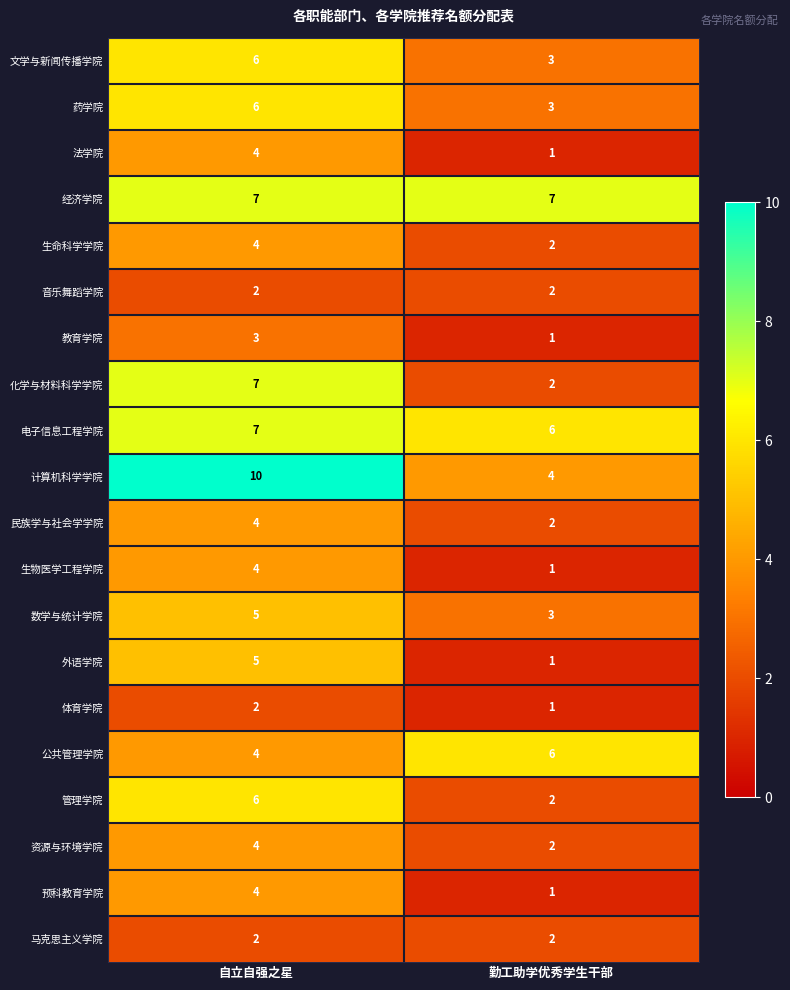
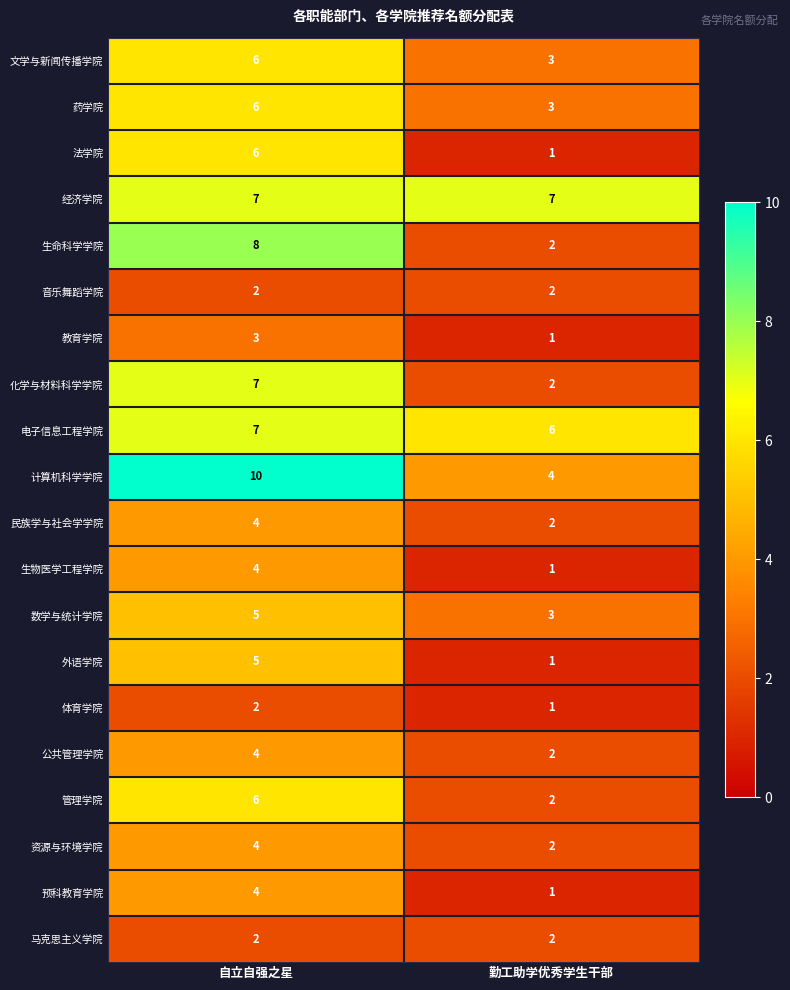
法学院, 自立自强之星: 4 -> 6
生命科学学院, 自立自强之星: 4 -> 8
公共管理学院, 勤工助学优秀学生干部: 6 -> 2
